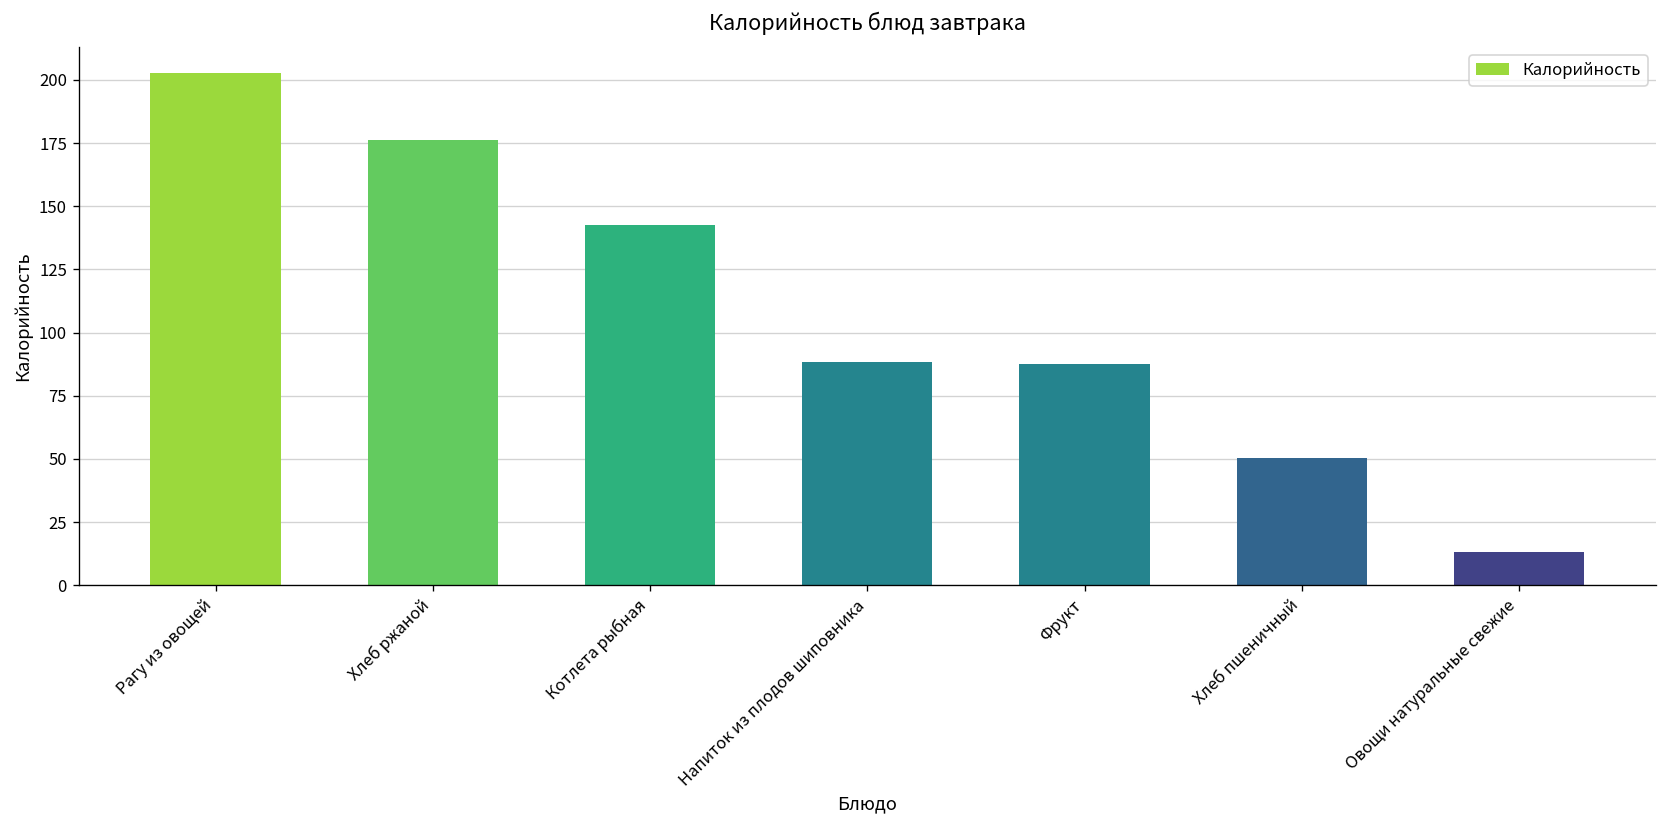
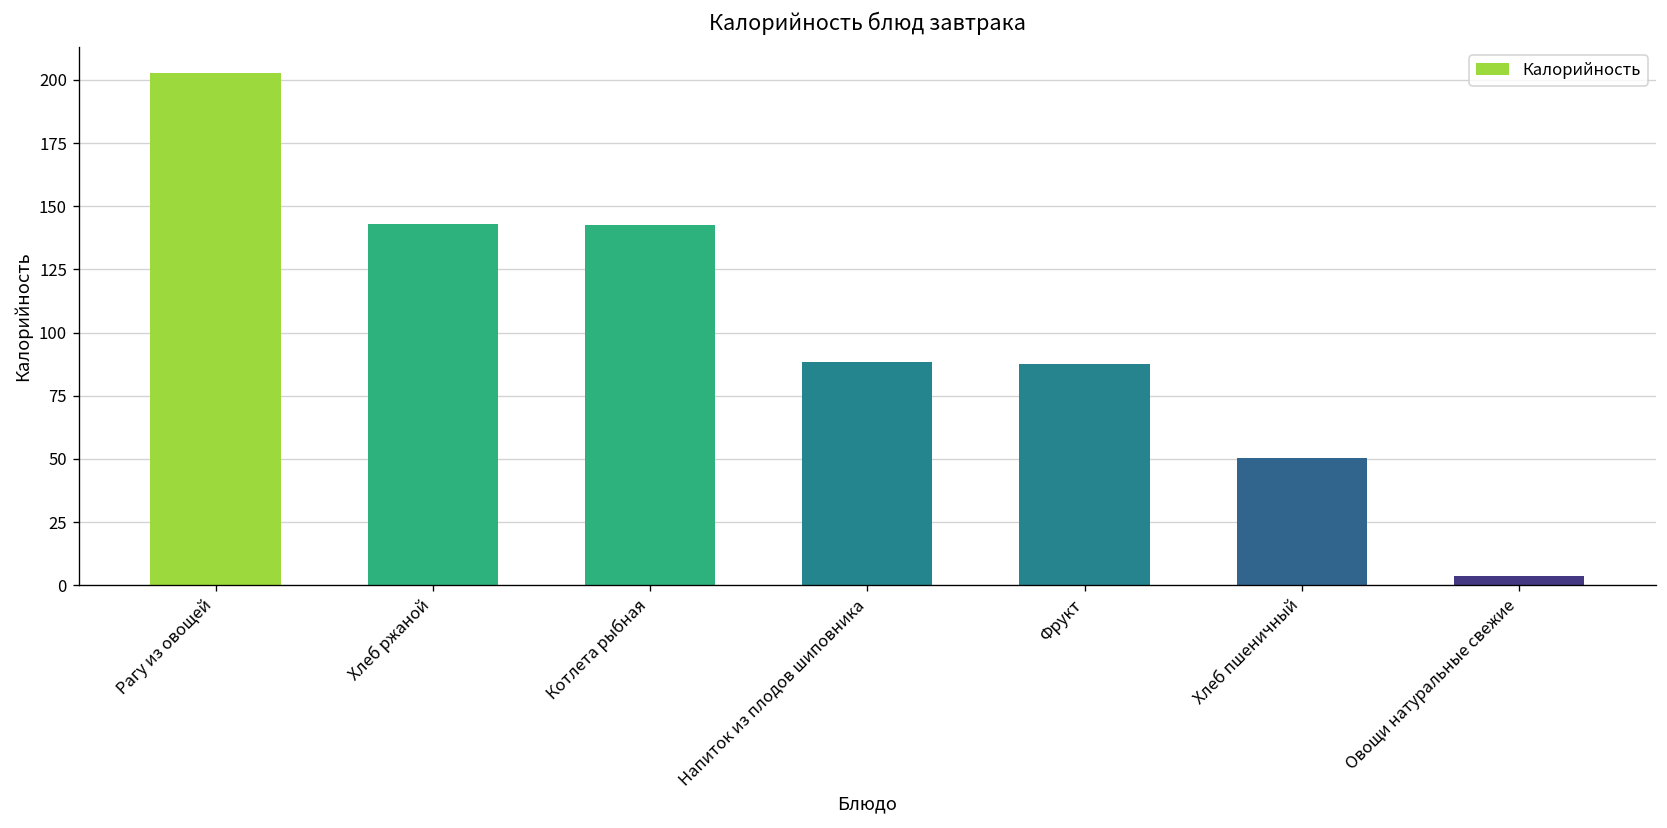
Хлеб ржаной: 176 -> 143
Овощи натуральные свежие: 13 -> 4
